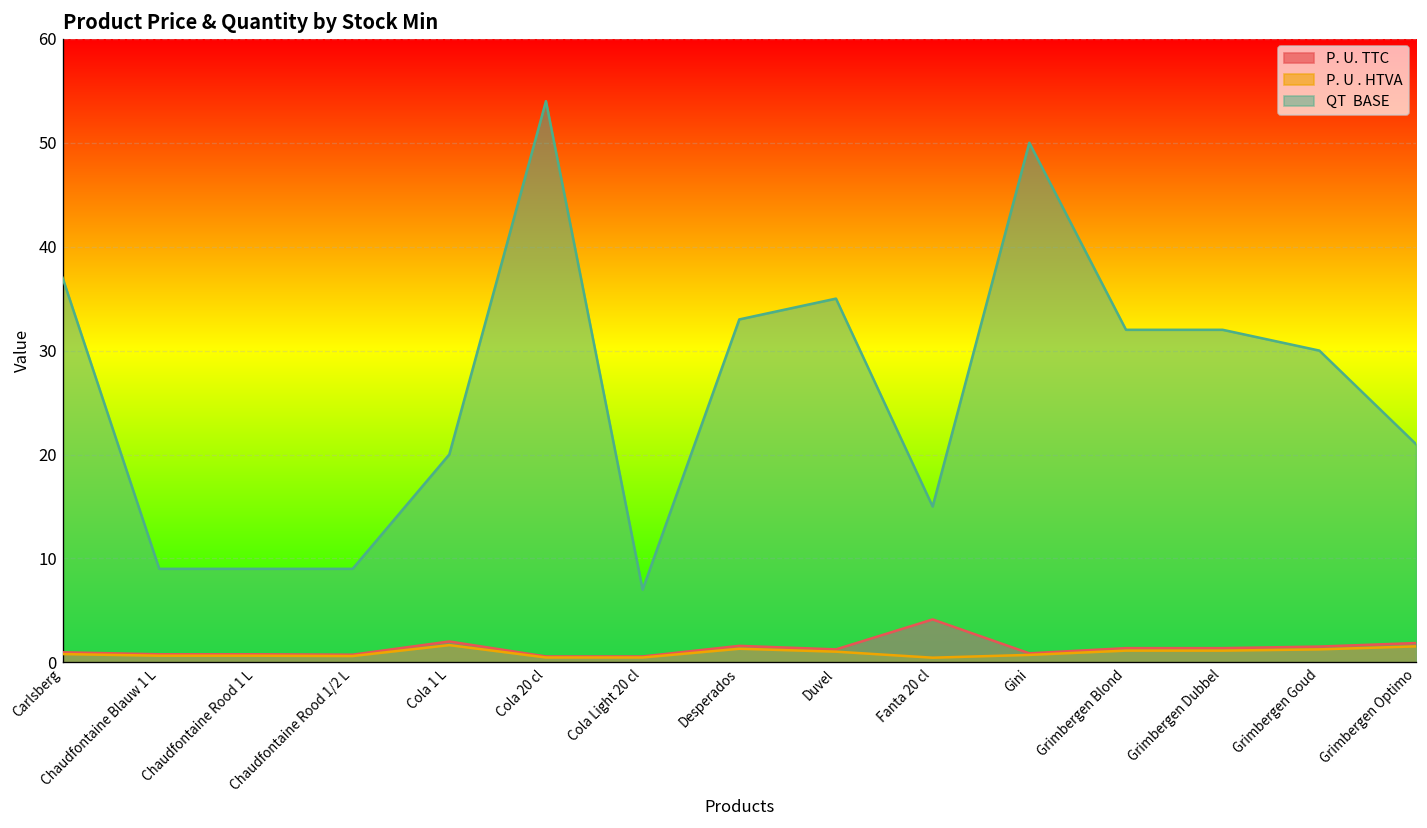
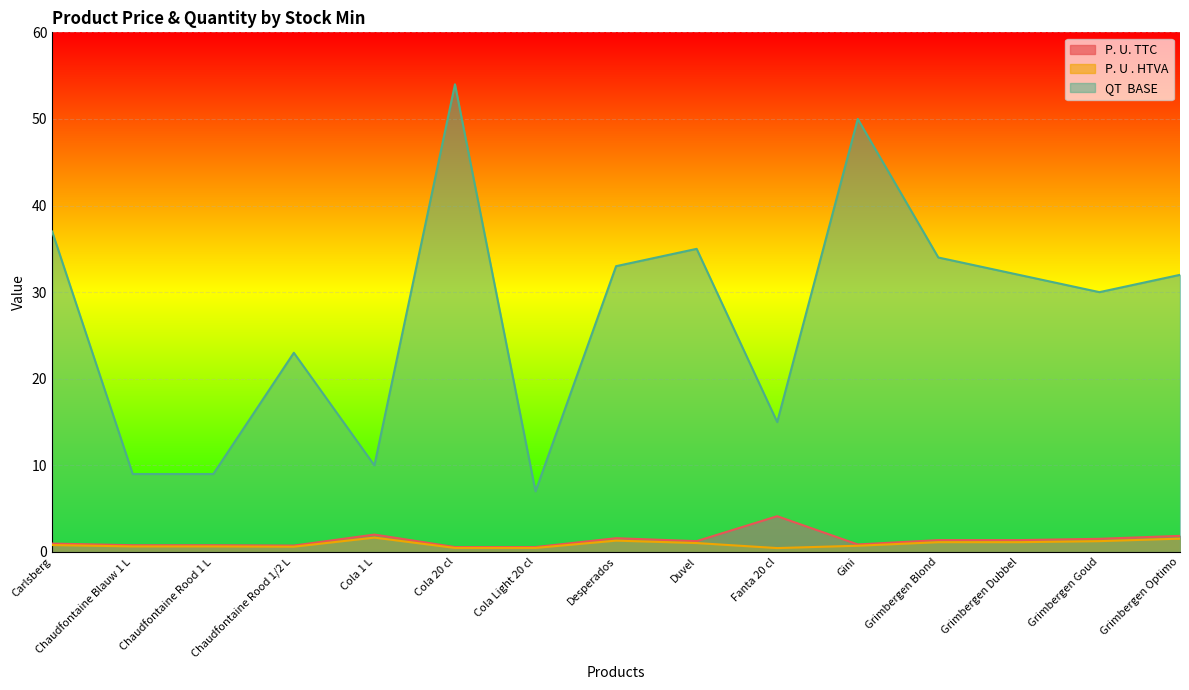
QT BASE, Chaudfontaine Rood 1/2 L: 9 -> 23
QT BASE, Cola 1 L: 20 -> 10
QT BASE, Grimbergen Blond: 32 -> 34
QT BASE, Grimbergen Optimo: 21 -> 32
